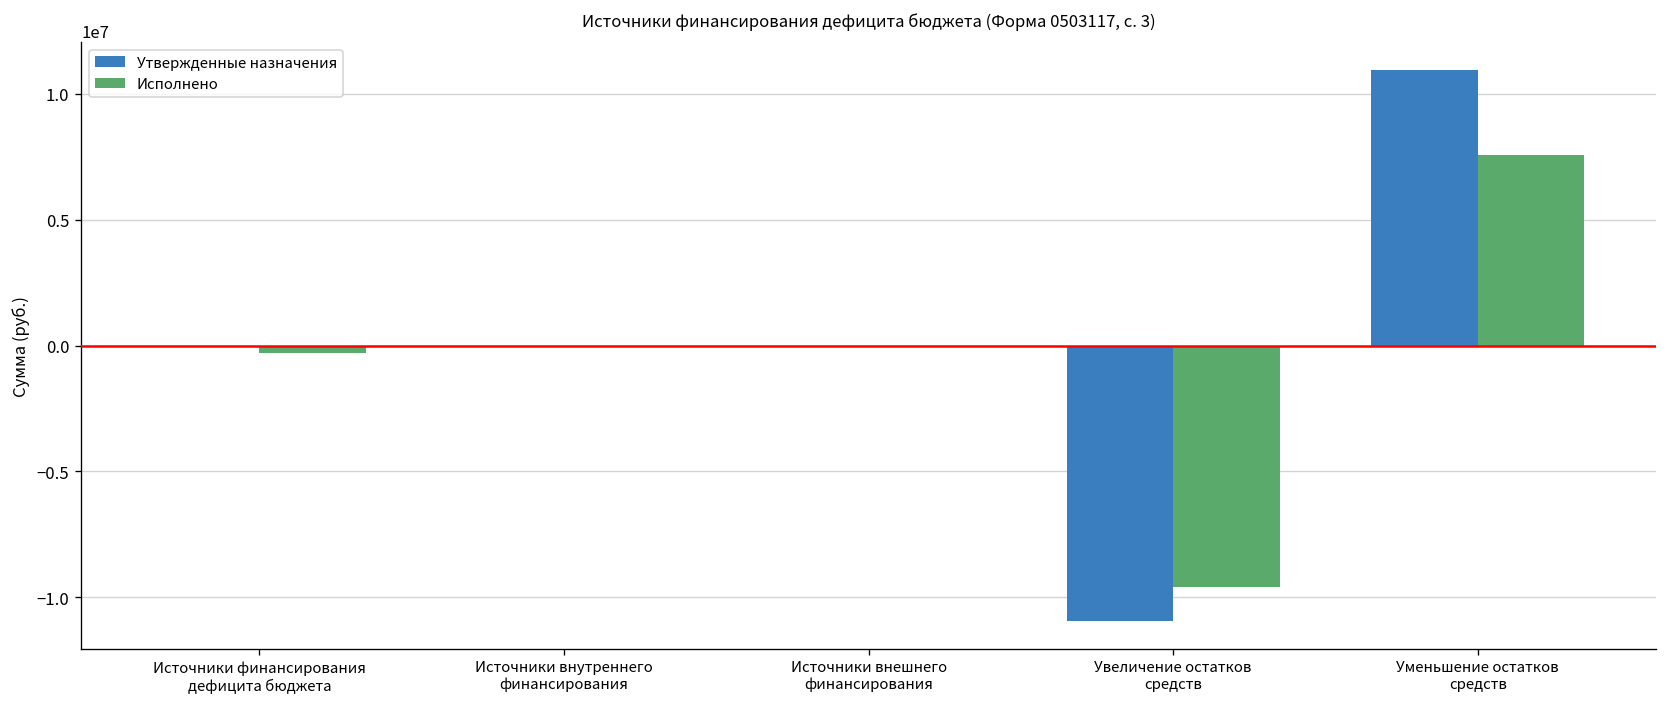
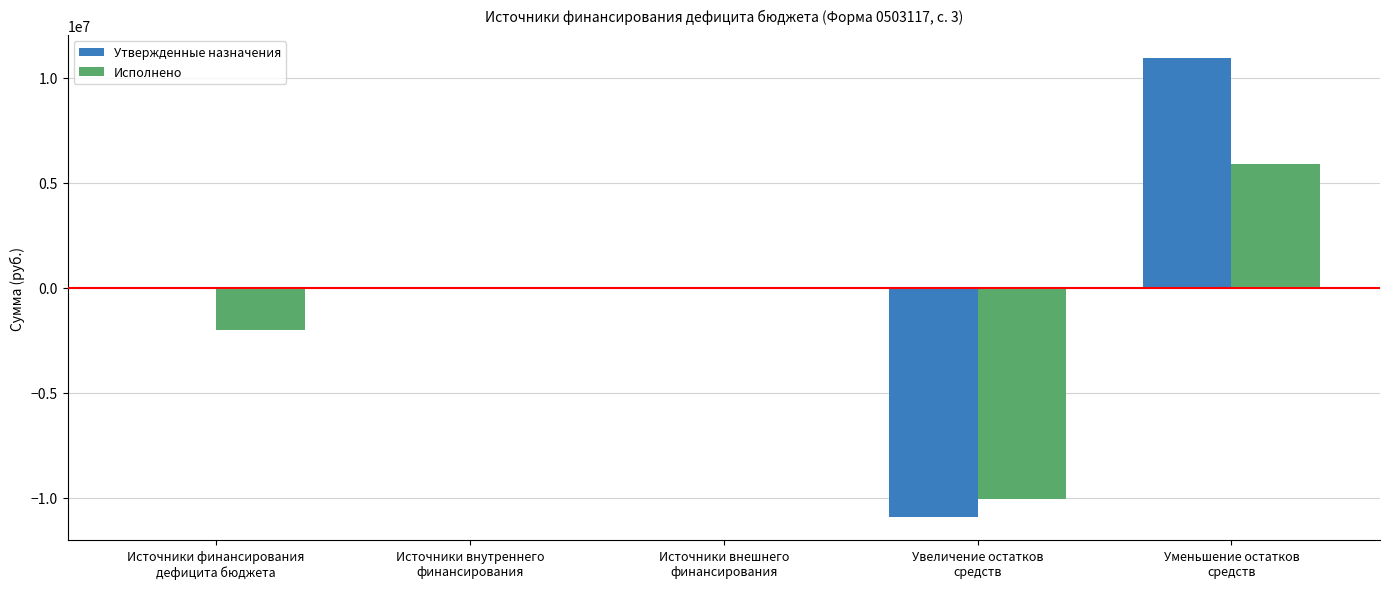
Исполнено, Источники финансирования дефицита бюджета: -300000 -> -2000000
Исполнено, Увеличение остатков средств: -9600000 -> -10100000
Исполнено, Уменьшение остатков средств: 7600000 -> 5900000
